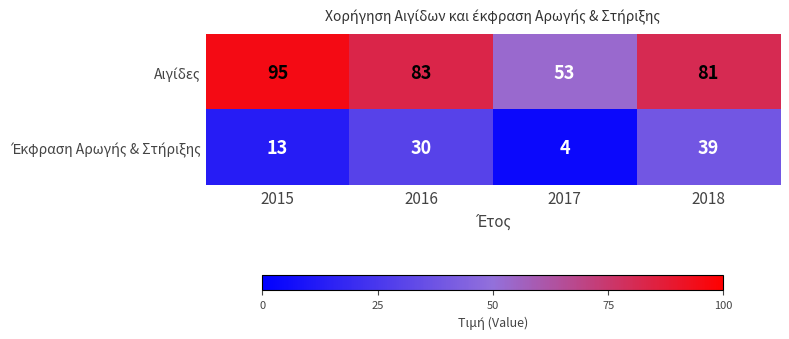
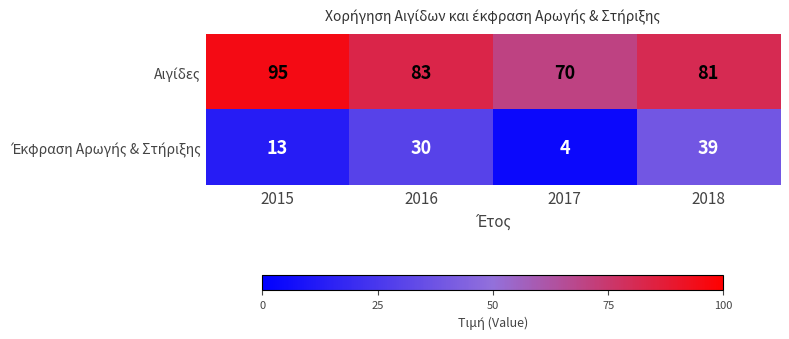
Αιγίδες, 2017: 53 -> 70
